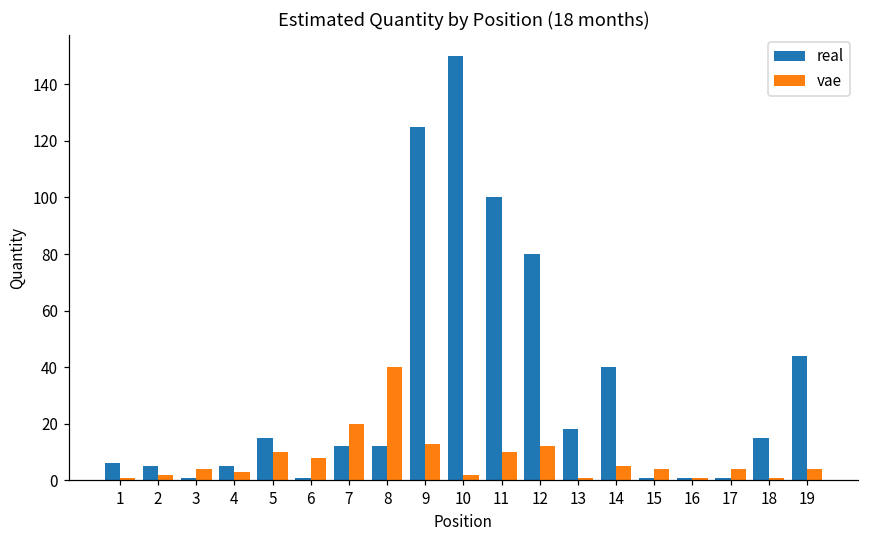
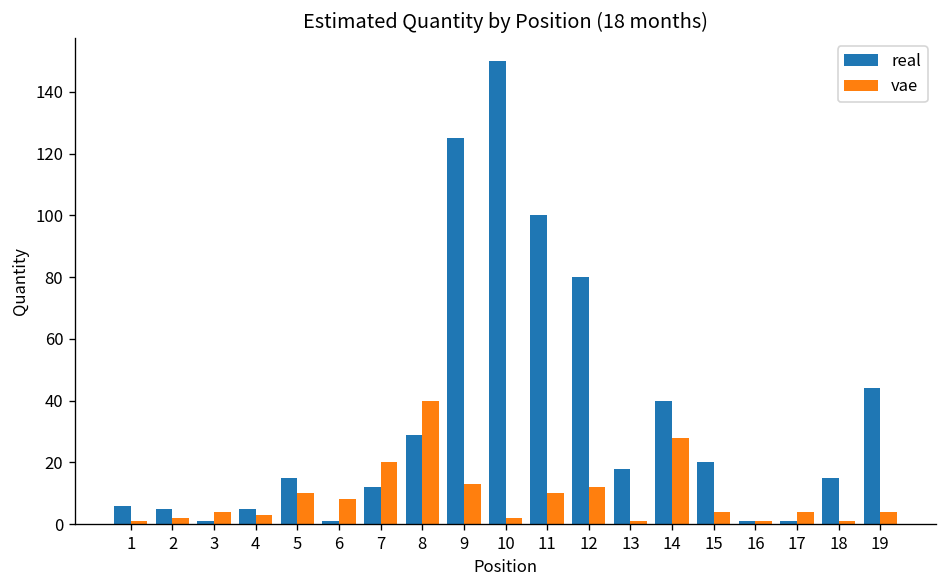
real, 8: 12 -> 29
vae, 14: 5 -> 28
real, 15: 1 -> 20
